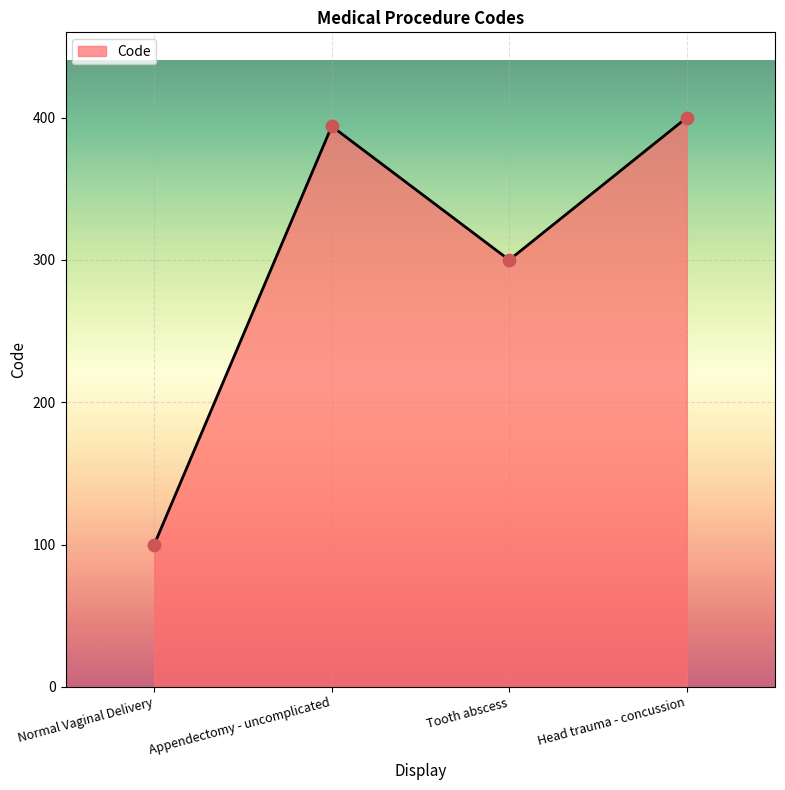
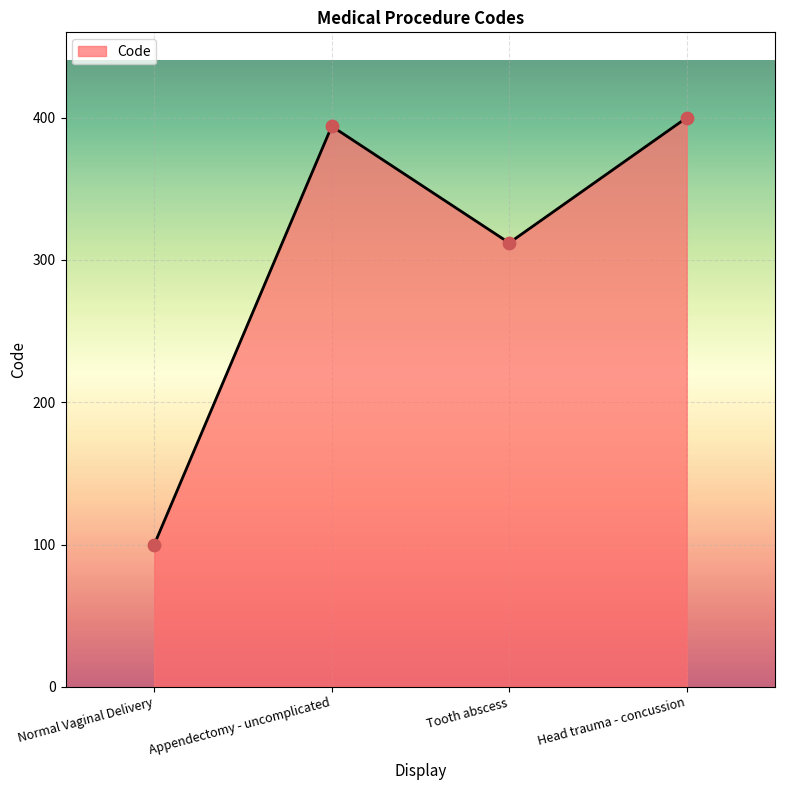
Tooth abscess: 300 -> 312
